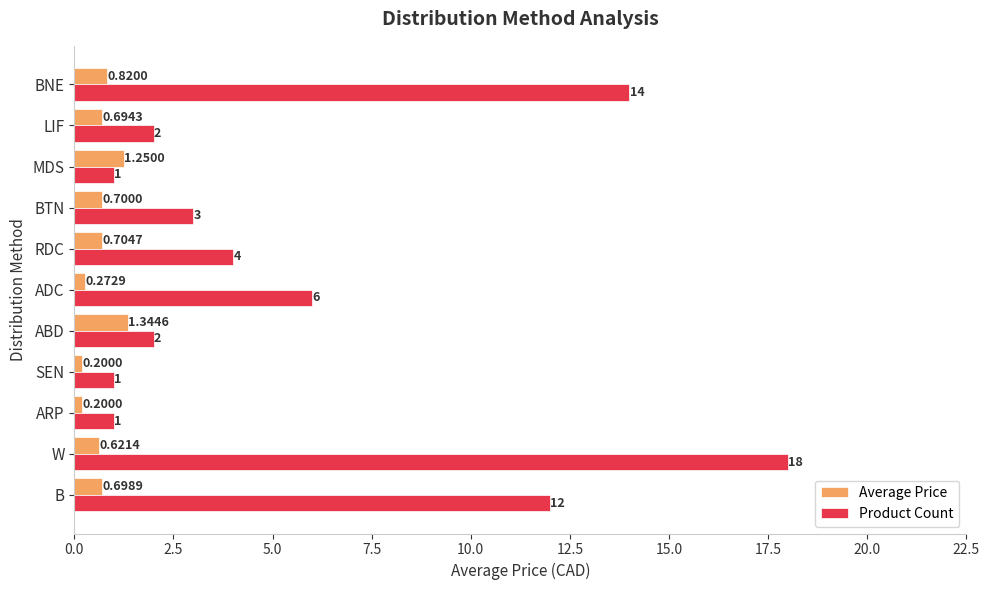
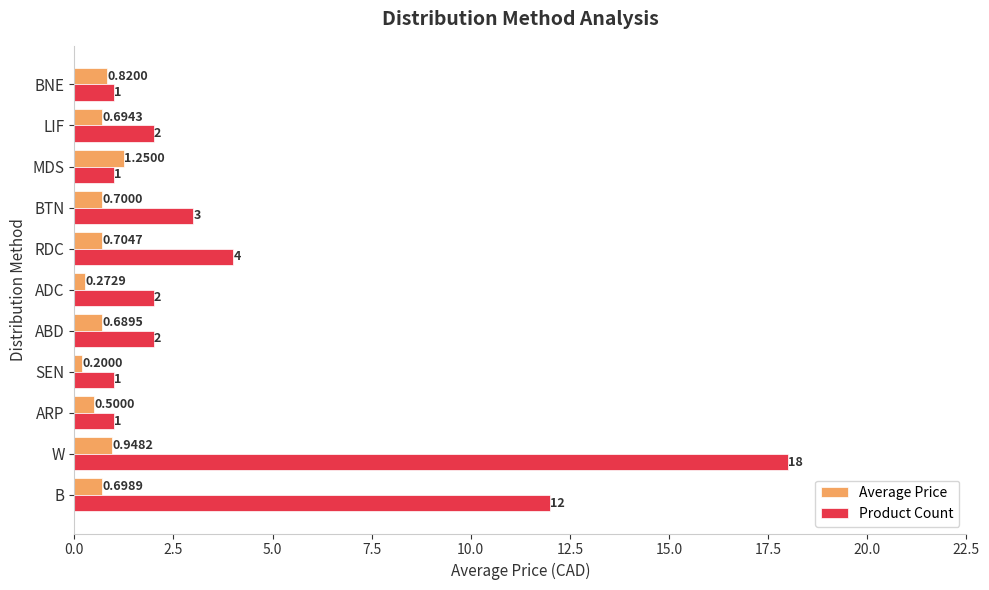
Product Count, BNE: 14 -> 1
Product Count, ADC: 6 -> 2
Average Price, ABD: 1.3446 -> 0.6895
Average Price, ARP: 0.2000 -> 0.5000
Average Price, W: 0.6214 -> 0.9482
